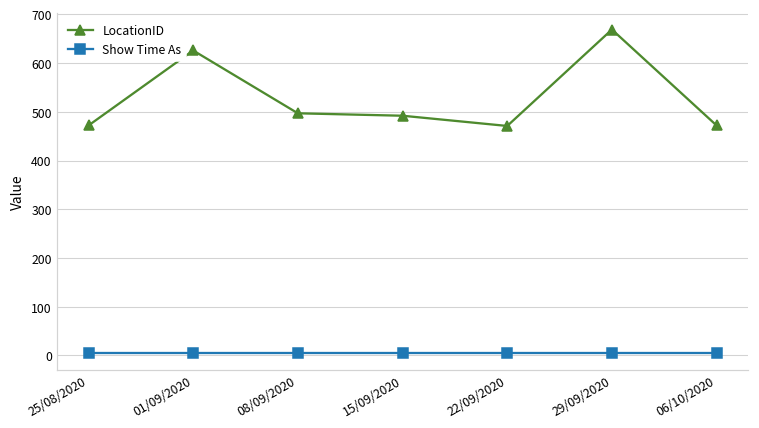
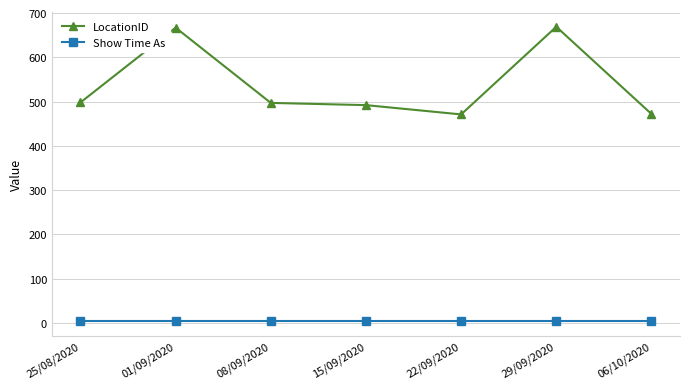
LocationID, 25/08/2020: 470 -> 500
LocationID, 01/09/2020: 630 -> 670
